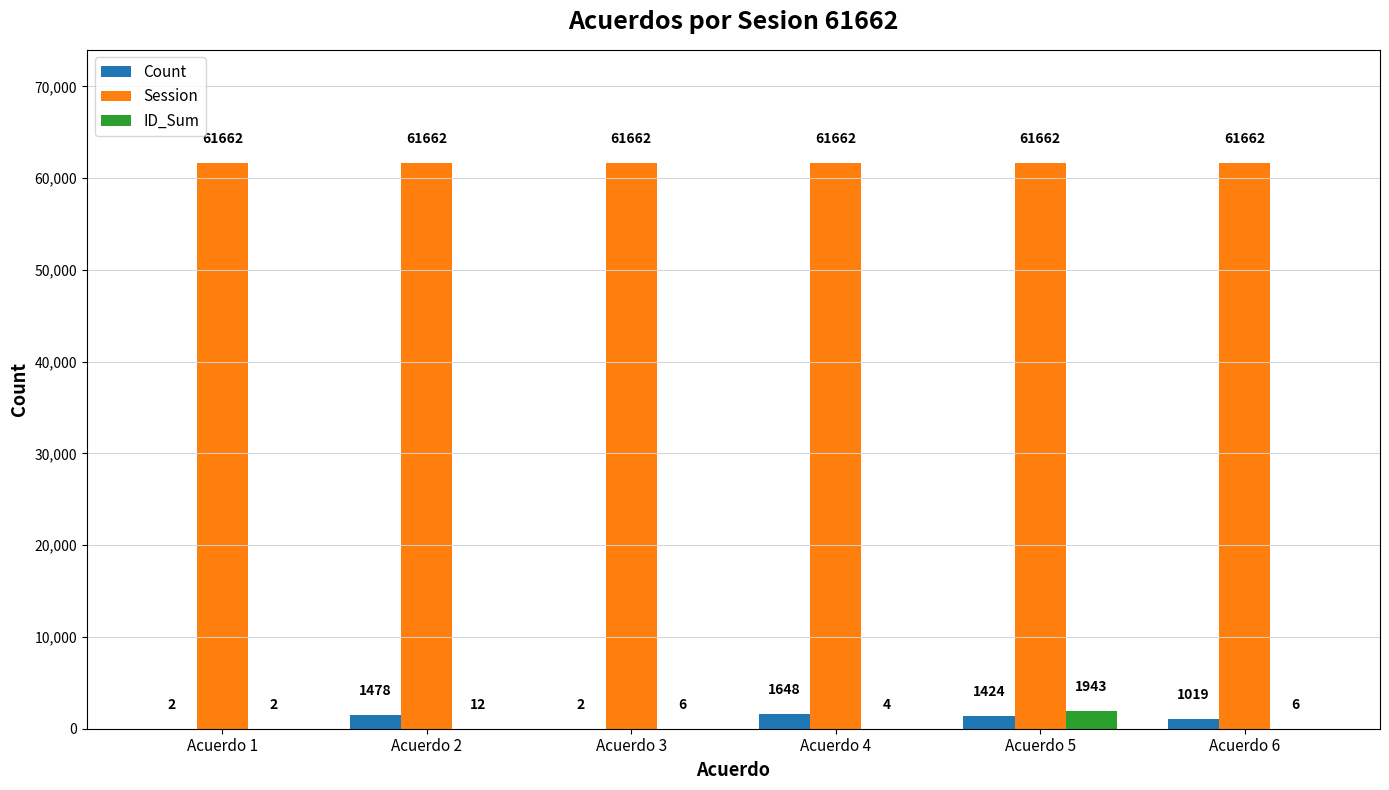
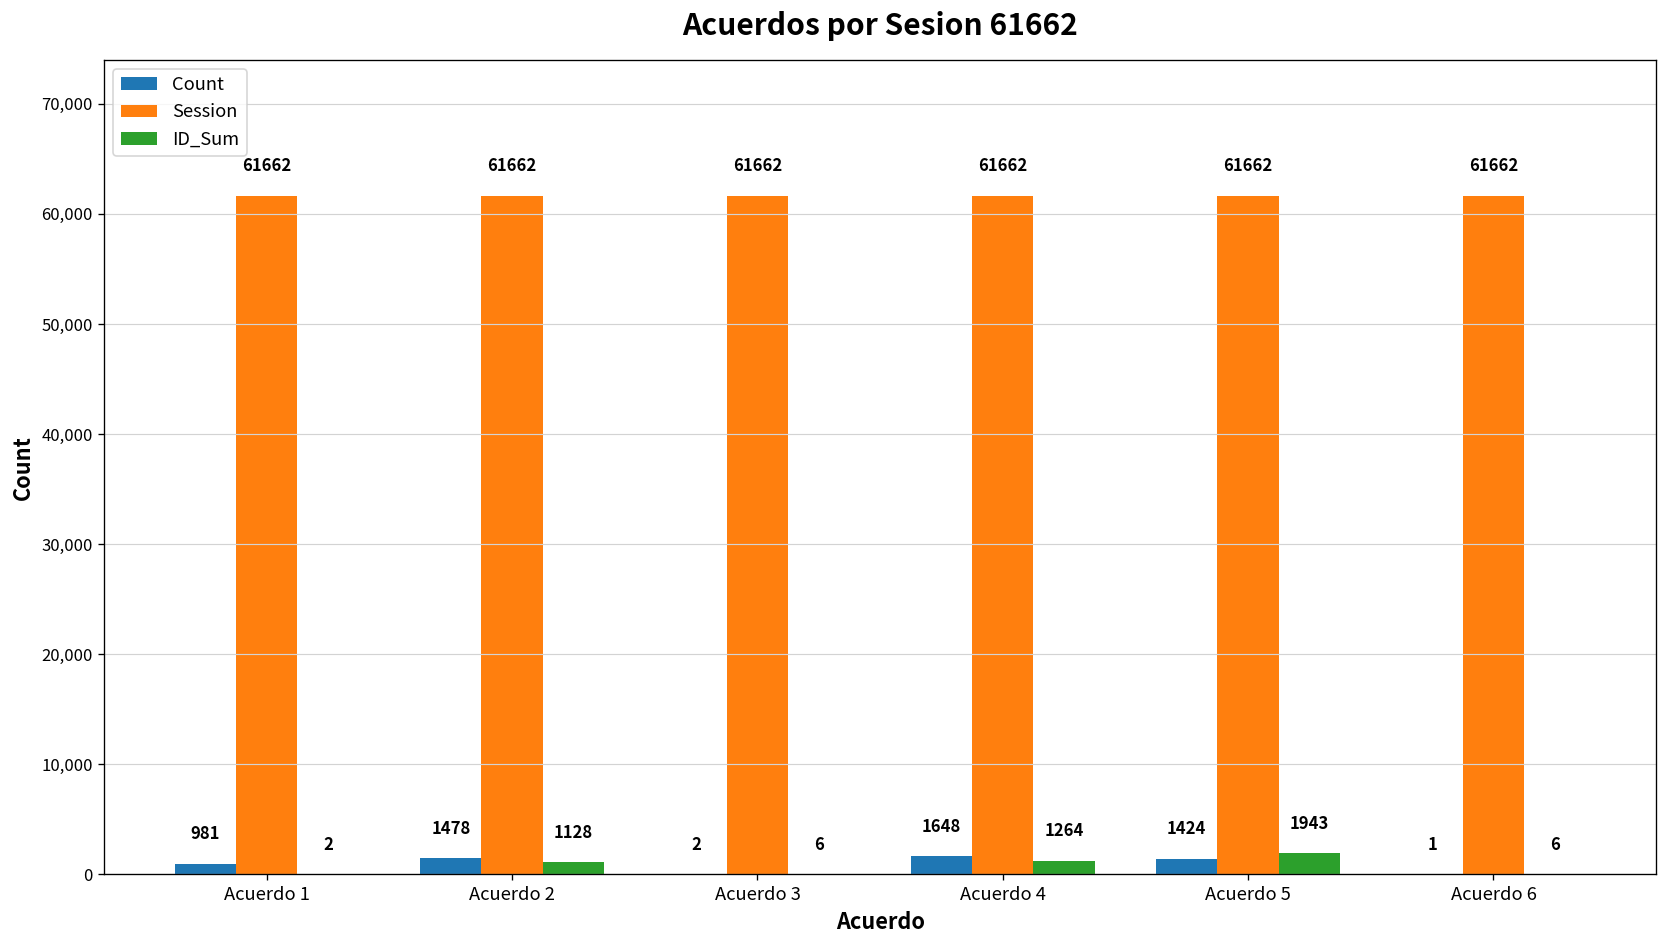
Count, Acuerdo 1: 2 -> 981
ID_Sum, Acuerdo 2: 12 -> 1128
ID_Sum, Acuerdo 4: 4 -> 1264
Count, Acuerdo 6: 1019 -> 1
